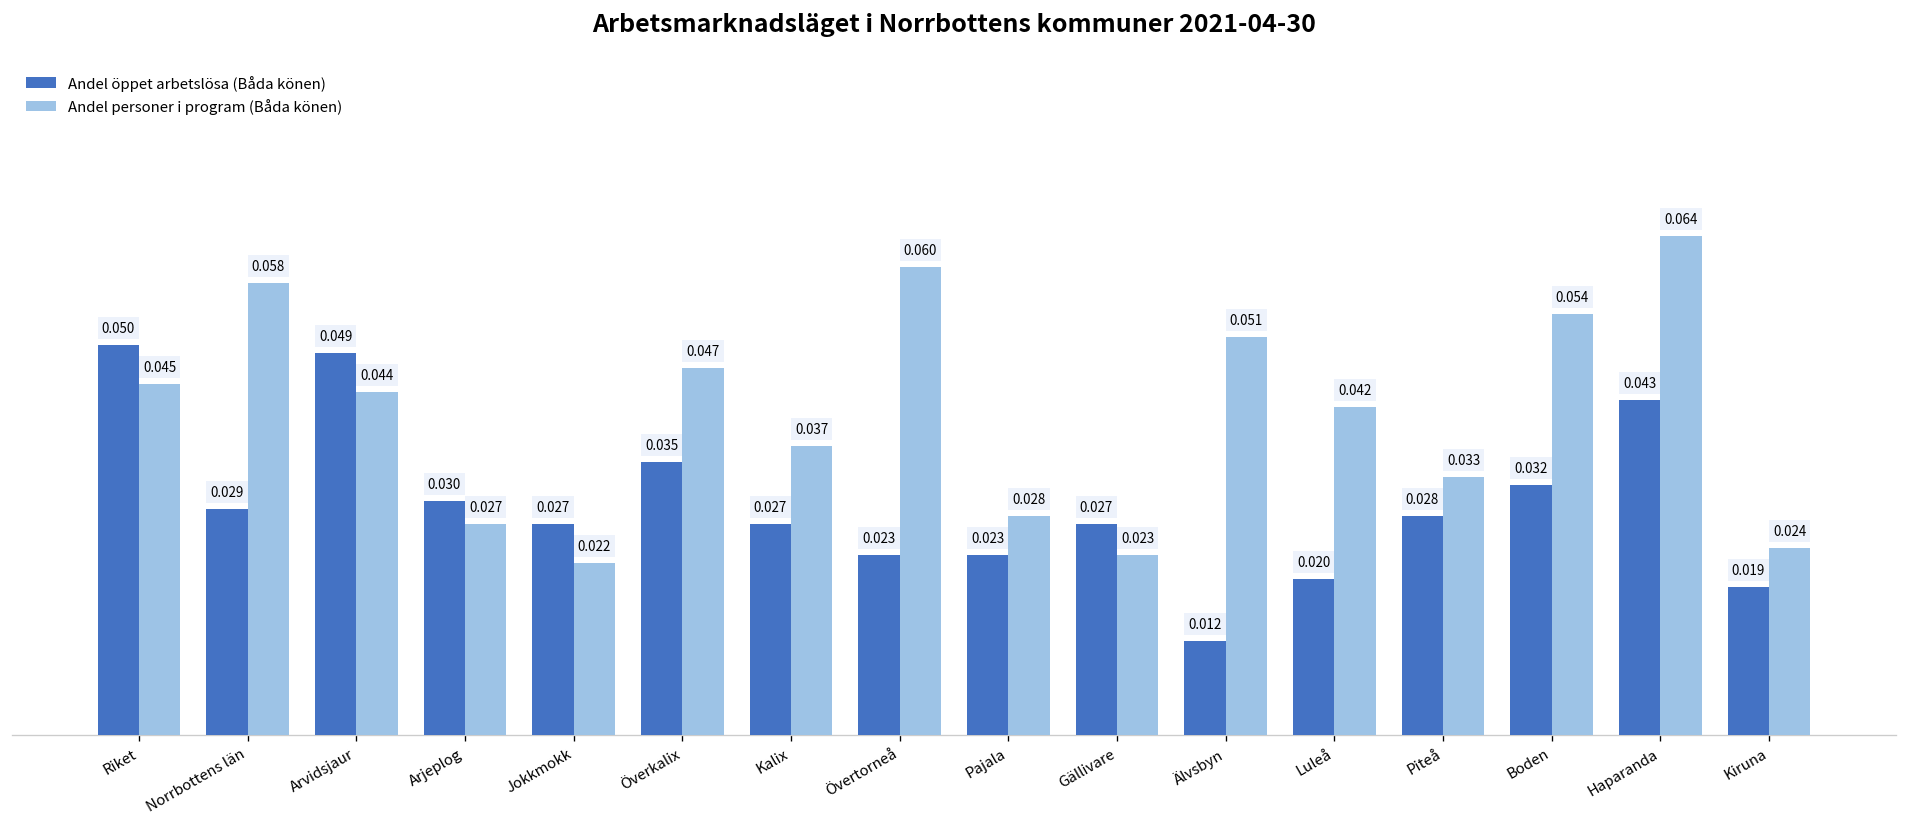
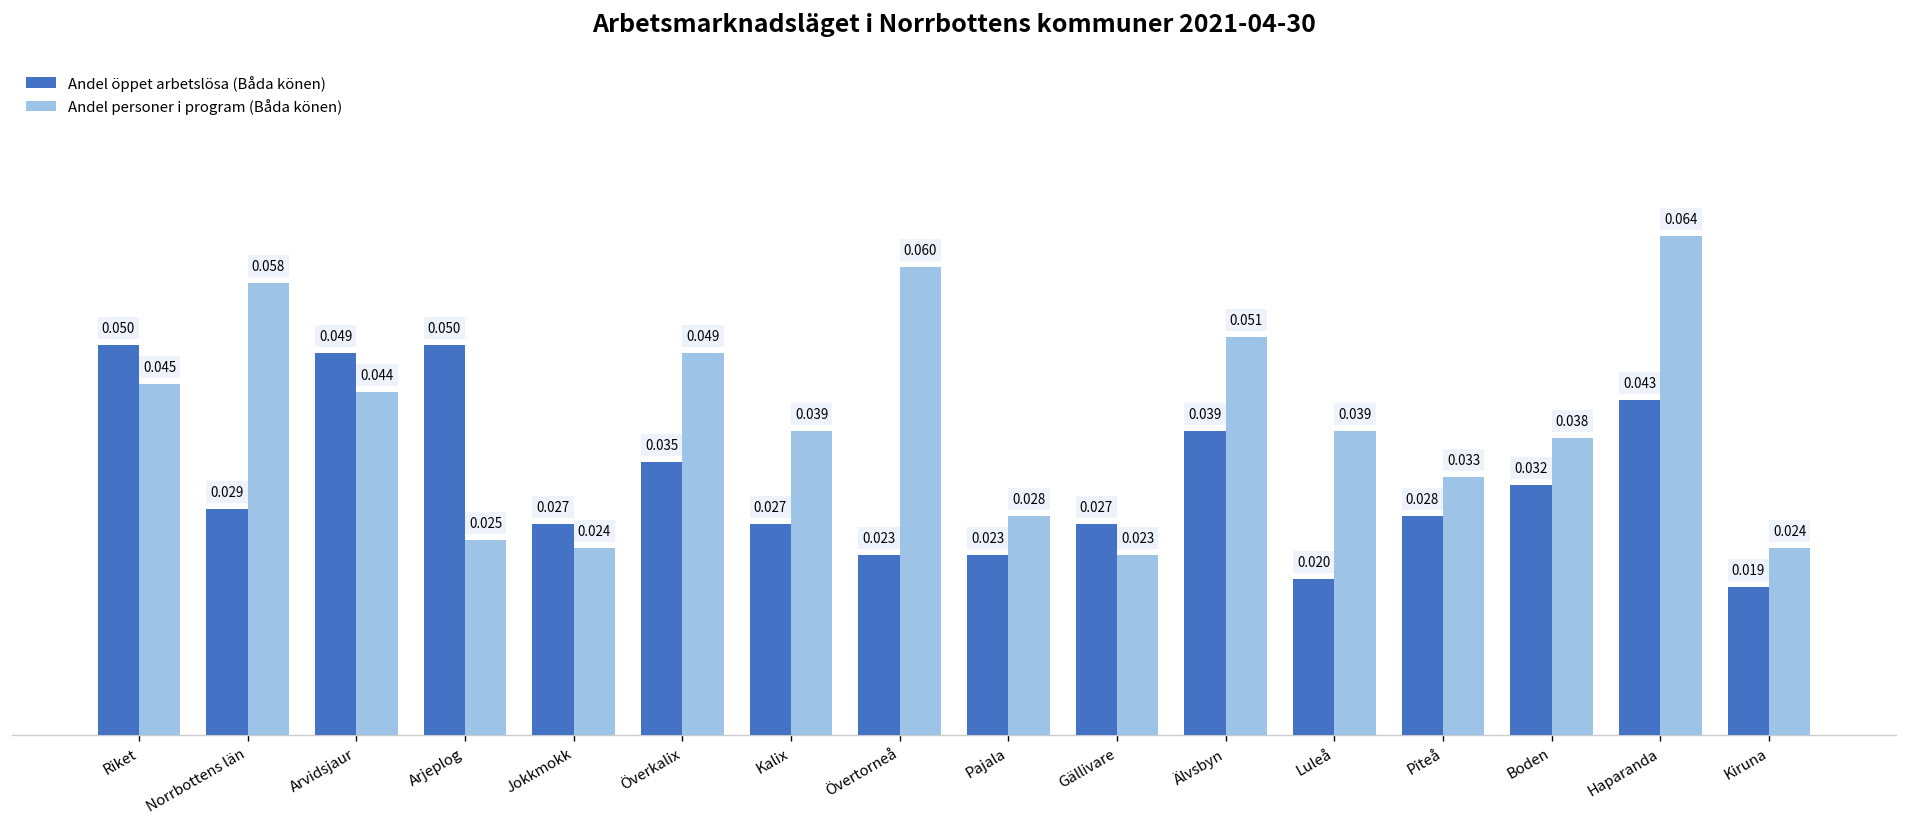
Andel öppet arbetslösa (Båda könen), Arjeplog: 0.030 -> 0.050
Andel personer i program (Båda könen), Arjeplog: 0.027 -> 0.025
Andel personer i program (Båda könen), Jokkmokk: 0.022 -> 0.024
Andel personer i program (Båda könen), Överkalix: 0.047 -> 0.049
Andel personer i program (Båda könen), Kalix: 0.037 -> 0.039
Andel öppet arbetslösa (Båda könen), Älvsbyn: 0.012 -> 0.039
Andel personer i program (Båda könen), Luleå: 0.042 -> 0.039
Andel personer i program (Båda könen), Boden: 0.054 -> 0.038
